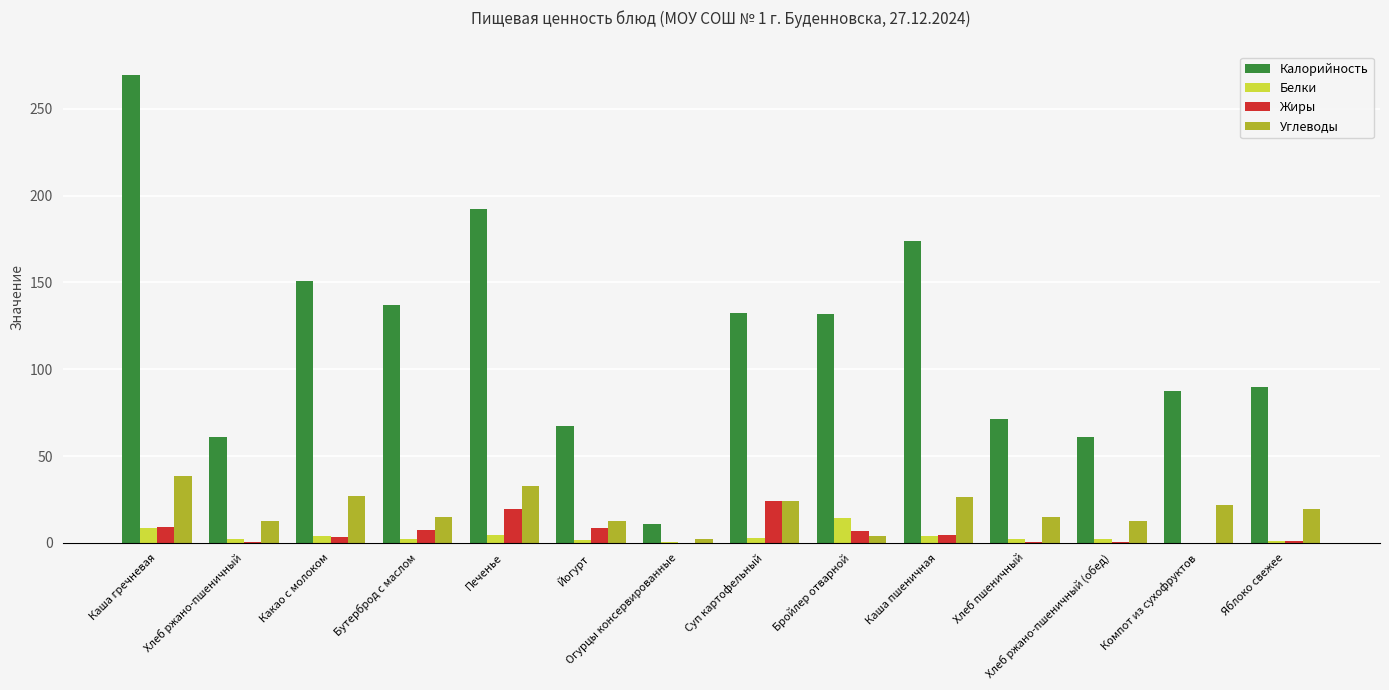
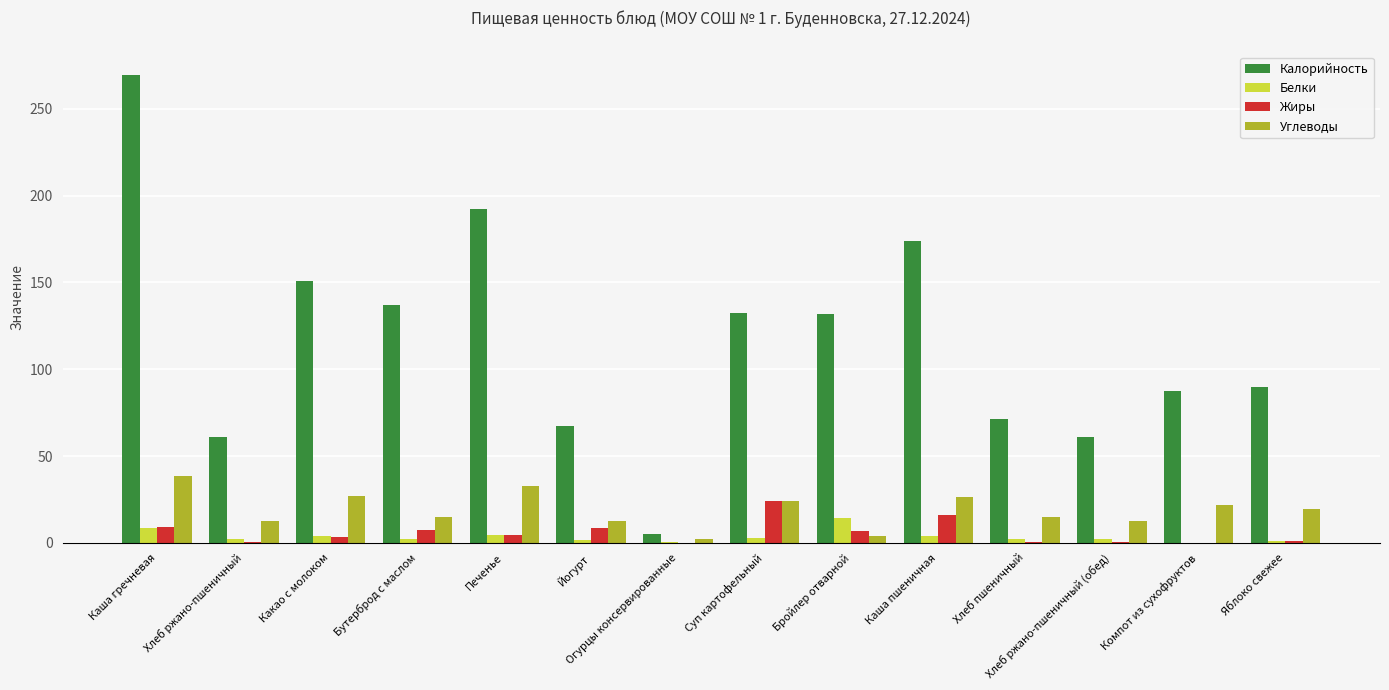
Жиры, Печенье: 20 -> 5
Калорийность, Огурцы консервированные: 11 -> 5
Жиры, Каша пшеничная: 5 -> 16
